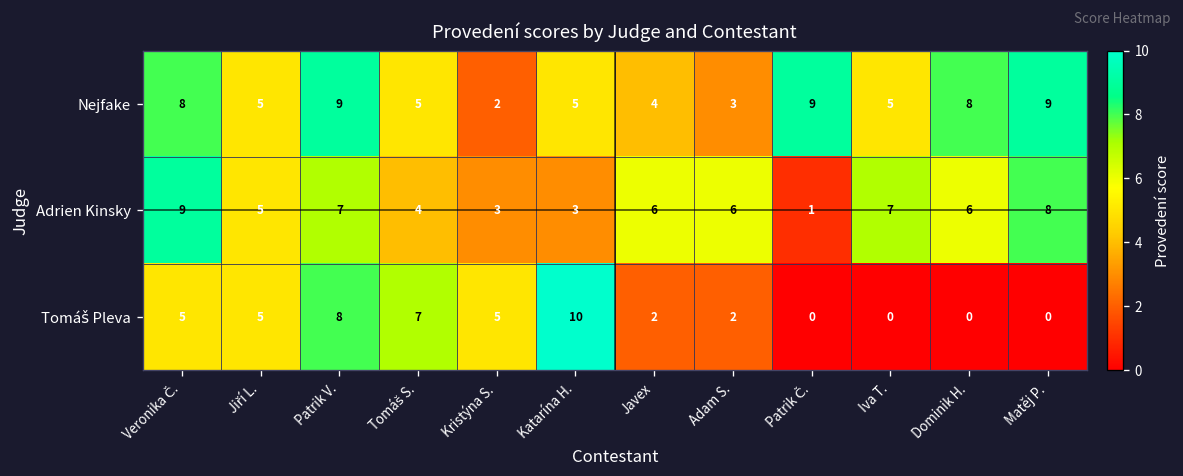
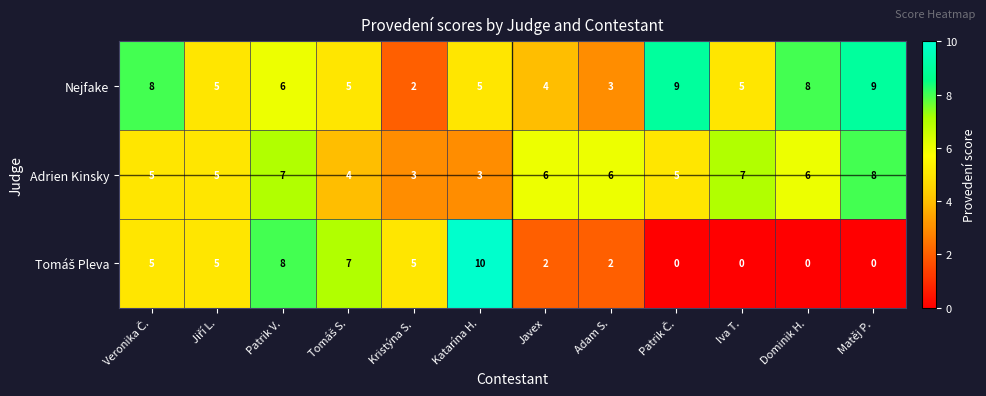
Nejfake, Patrik V.: 9 -> 6
Adrien Kinsky, Veronika Č.: 9 -> 5
Adrien Kinsky, Patrik Č.: 1 -> 5
